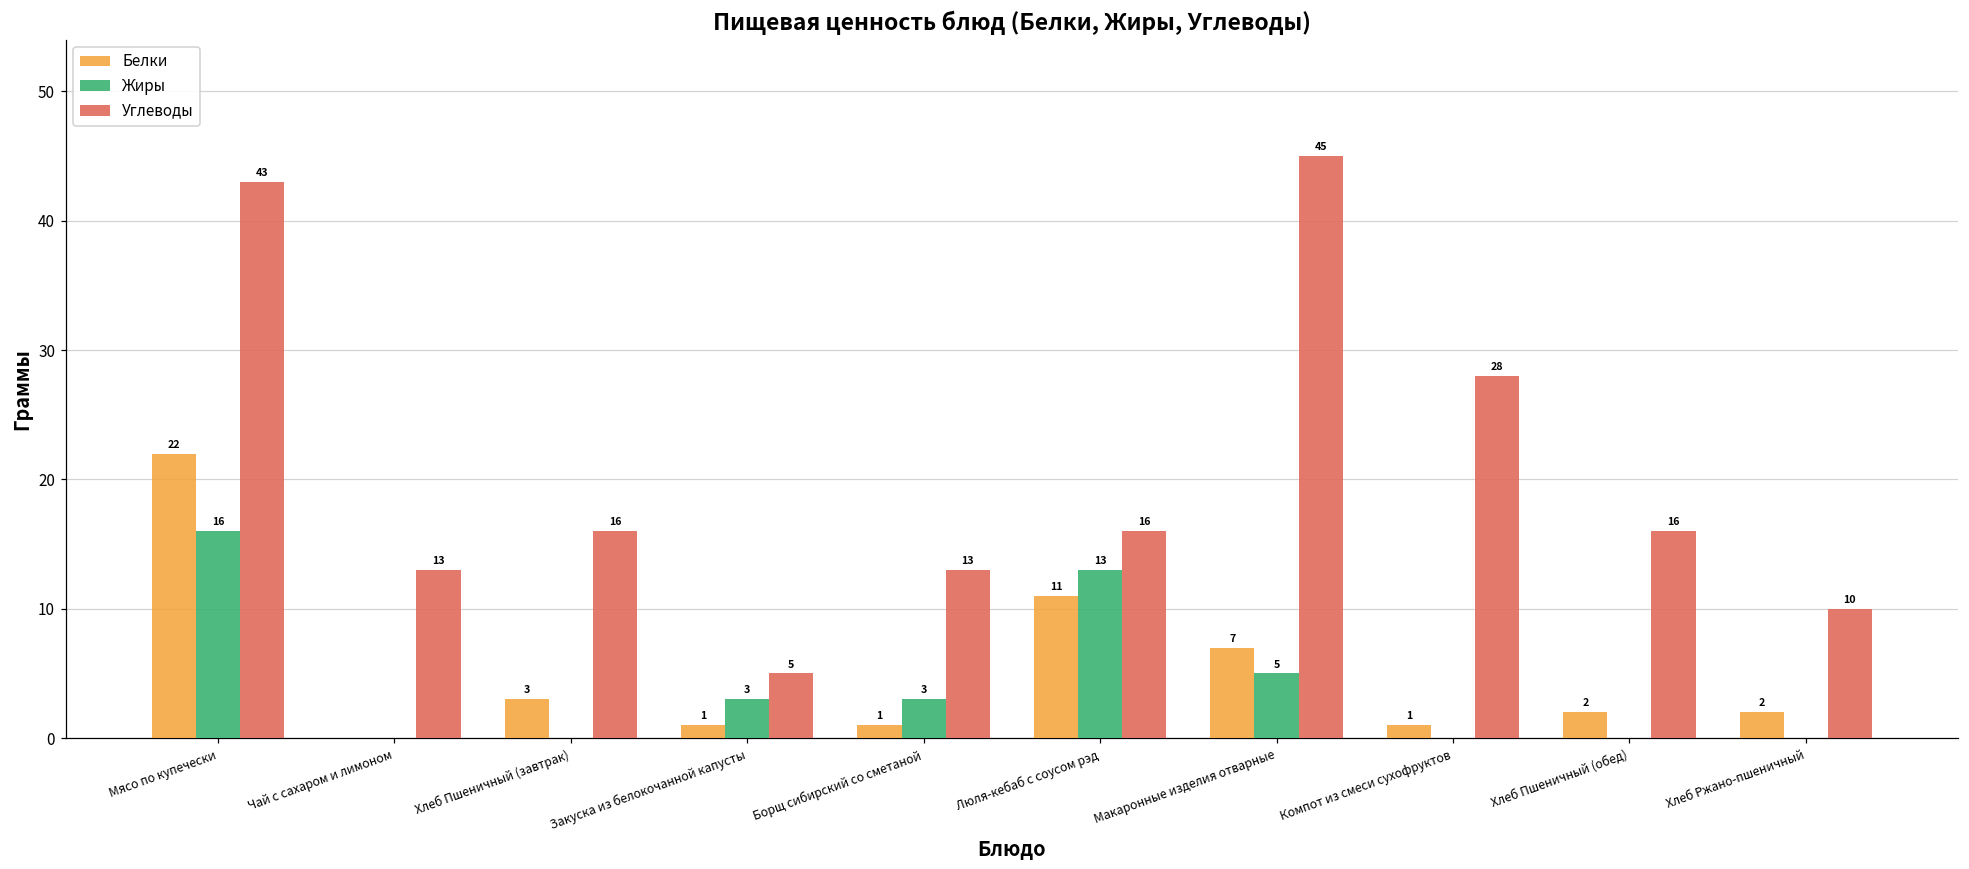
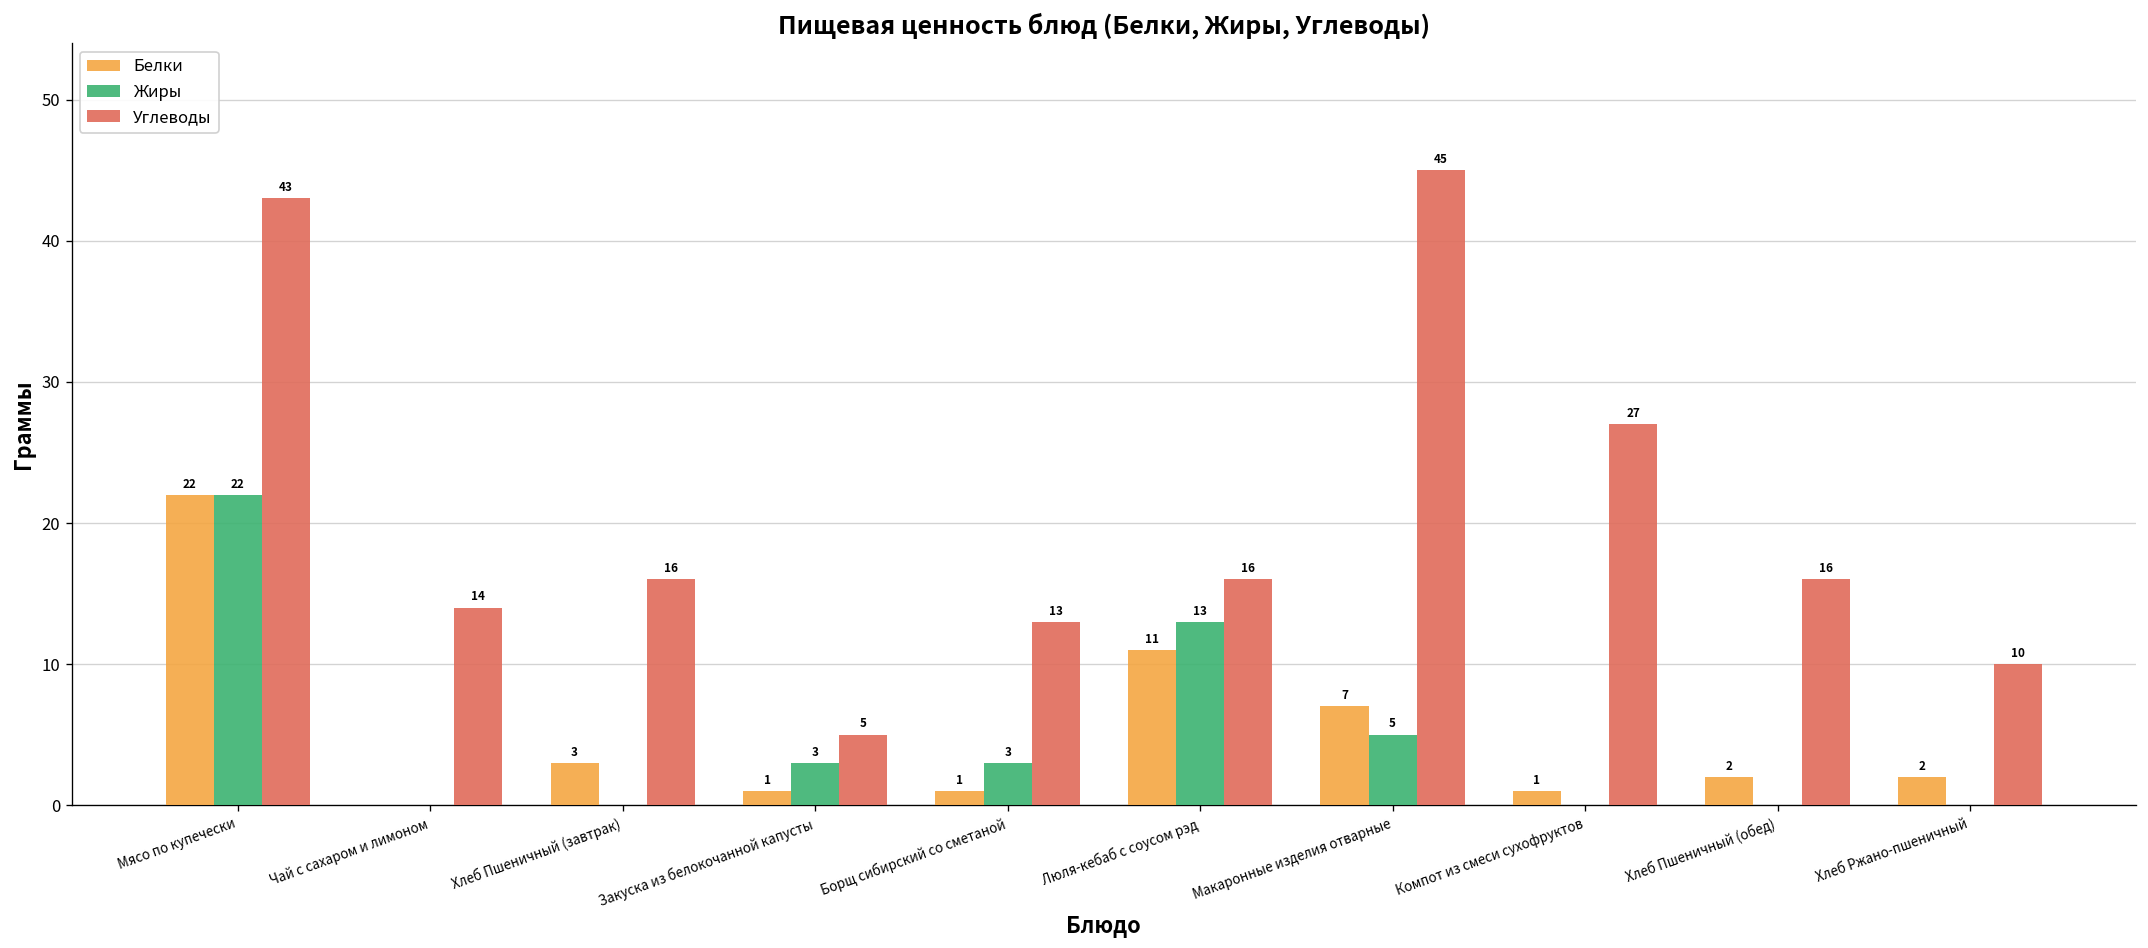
Жиры, Мясо по купечески: 16 -> 22
Углеводы, Чай с сахаром и лимоном: 13 -> 14
Углеводы, Компот из смеси сухофруктов: 28 -> 27
